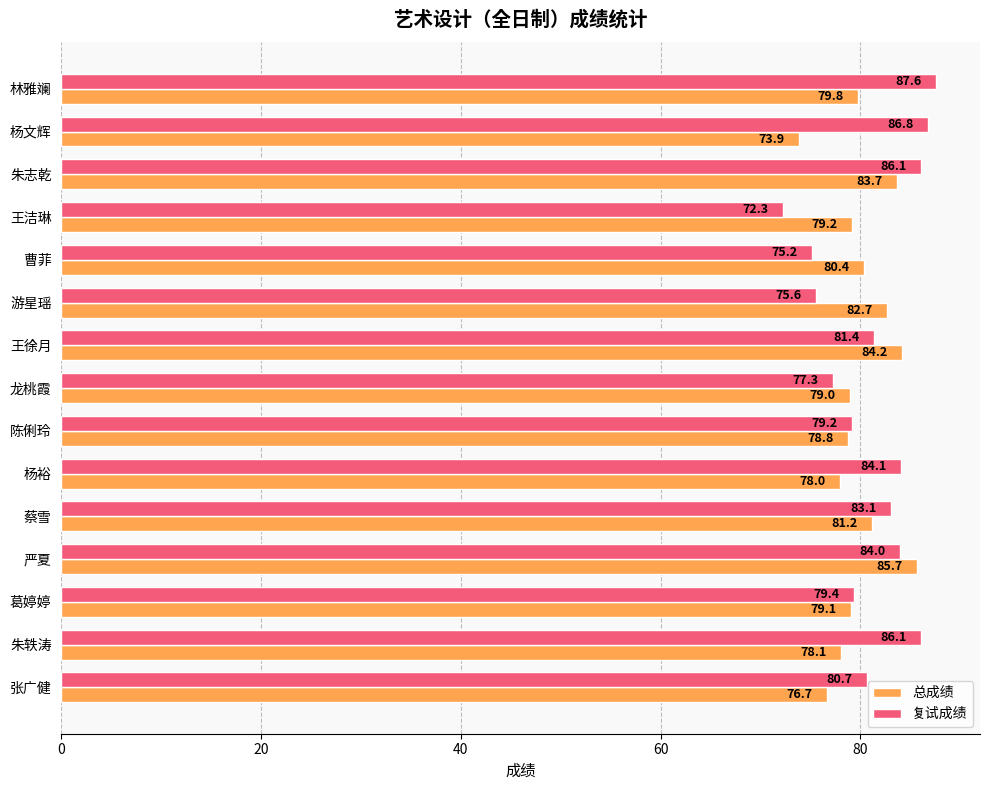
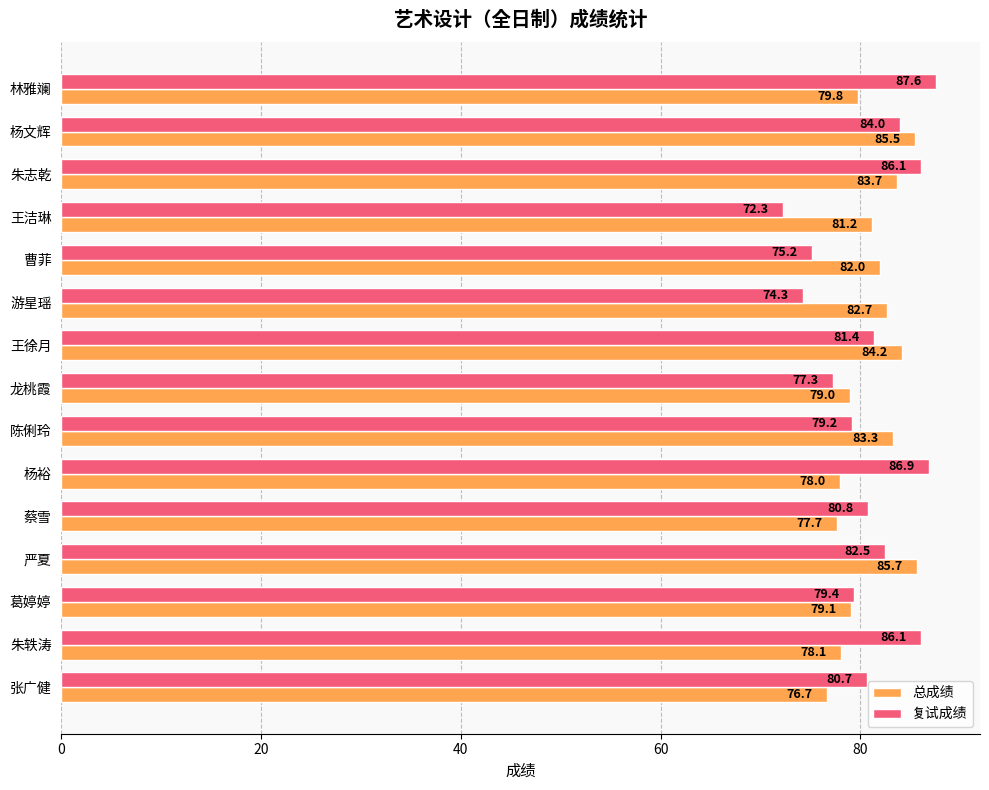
复试成绩, 杨文辉: 86.8 -> 84.0
总成绩, 杨文辉: 73.9 -> 85.5
总成绩, 王洁琳: 79.2 -> 81.2
总成绩, 曹菲: 80.4 -> 82.0
复试成绩, 游星瑶: 75.6 -> 74.3
总成绩, 陈俐玲: 78.8 -> 83.3
复试成绩, 杨裕: 84.1 -> 86.9
复试成绩, 蔡雪: 83.1 -> 80.8
总成绩, 蔡雪: 81.2 -> 77.7
复试成绩, 严夏: 84.0 -> 82.5
